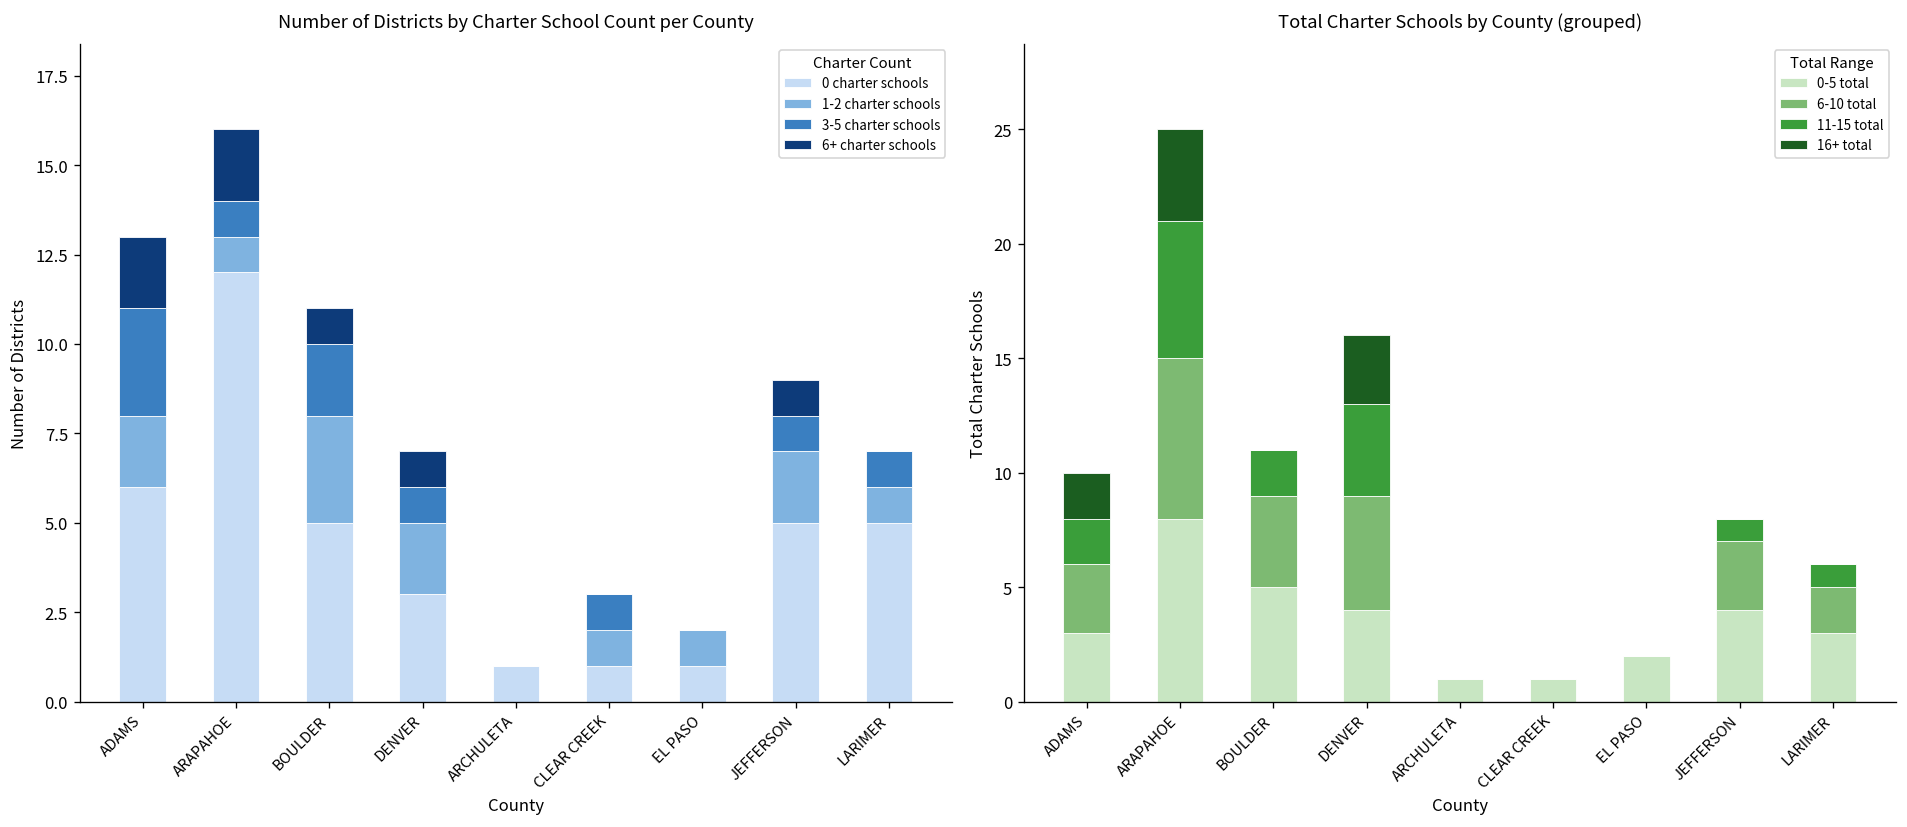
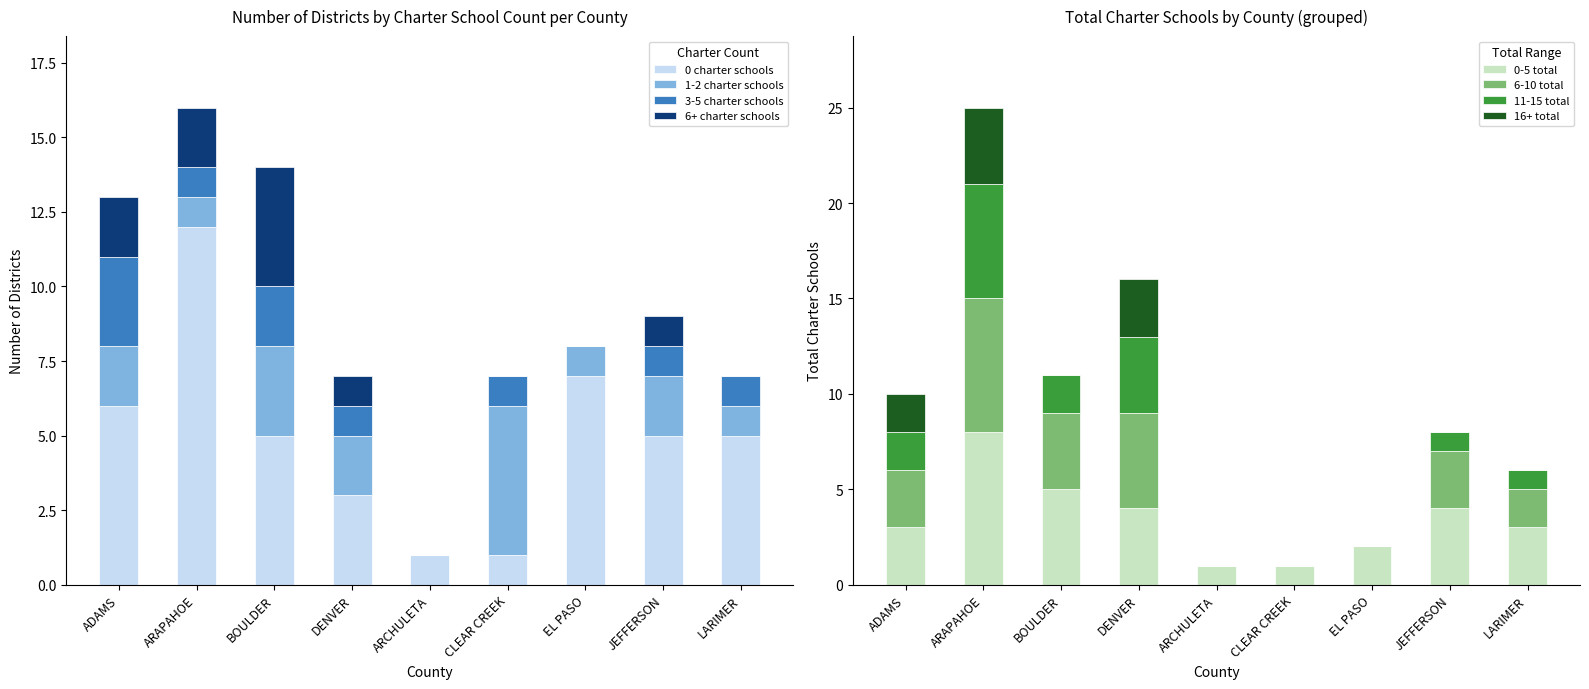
Number of Districts by Charter School Count per County, 6+ charter schools, BOULDER: 1 -> 4
Number of Districts by Charter School Count per County, 1-2 charter schools, CLEAR CREEK: 1 -> 5
Number of Districts by Charter School Count per County, 0 charter schools, EL PASO: 1 -> 7
